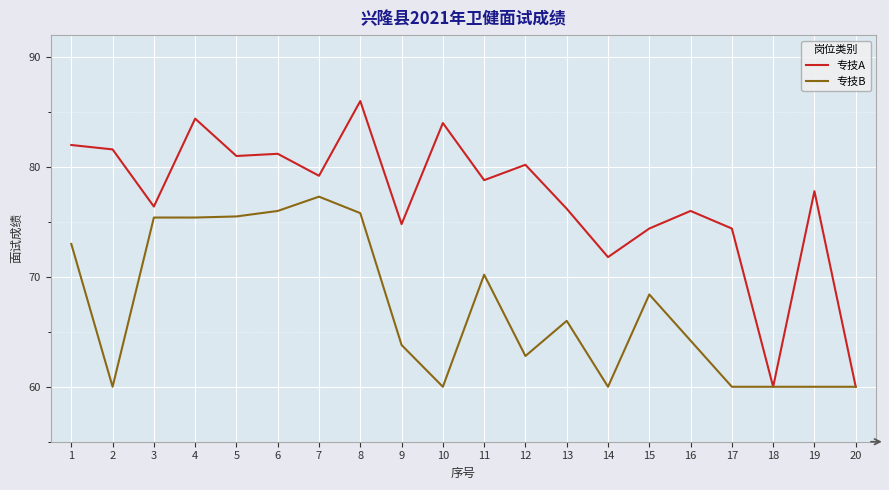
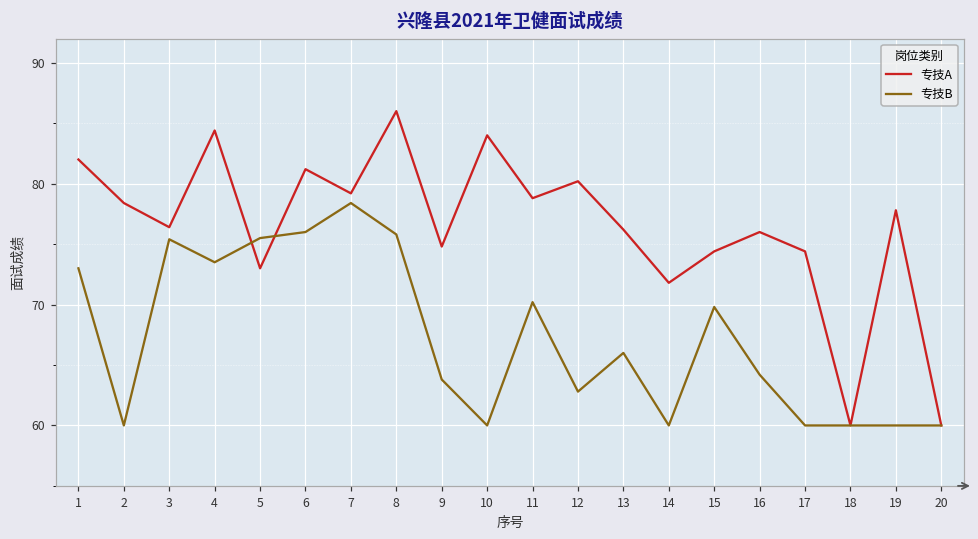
专技A, 2: 81.6 -> 78.4
专技B, 4: 75.4 -> 73.5
专技A, 5: 81 -> 73
专技B, 7: 77.3 -> 78.4
专技B, 15: 68.4 -> 69.8
